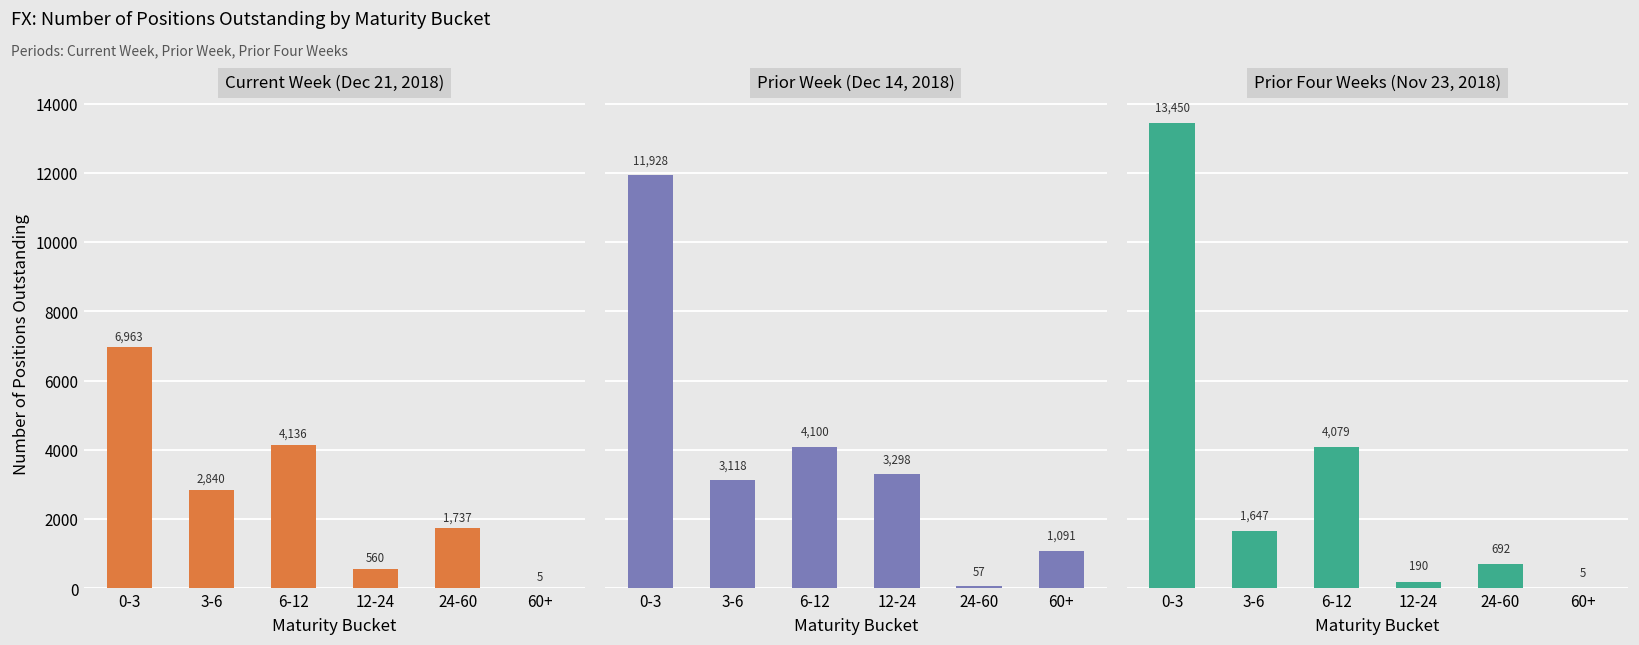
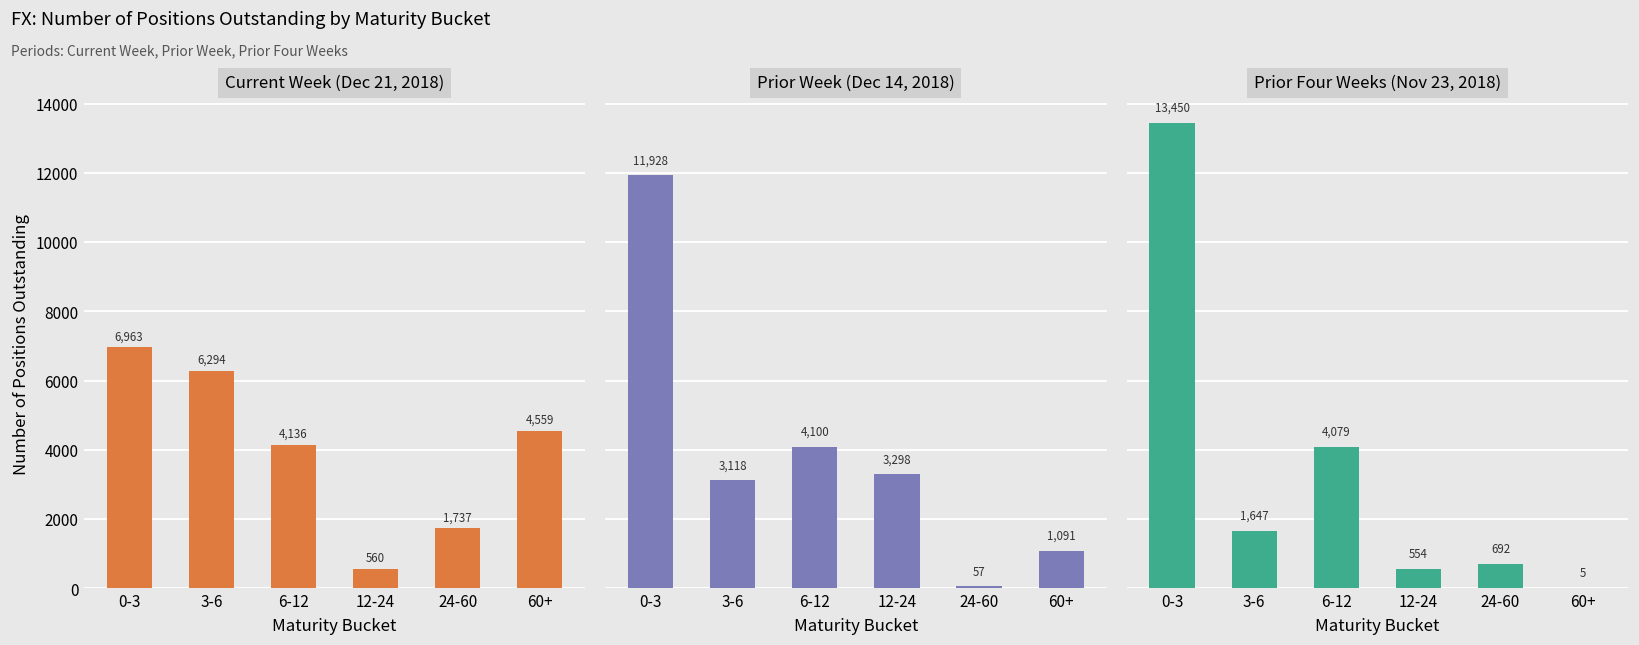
Current Week (Dec 21, 2018), 3-6: 2,840 -> 6,294
Current Week (Dec 21, 2018), 60+: 5 -> 4,559
Prior Four Weeks (Nov 23, 2018), 12-24: 190 -> 554
